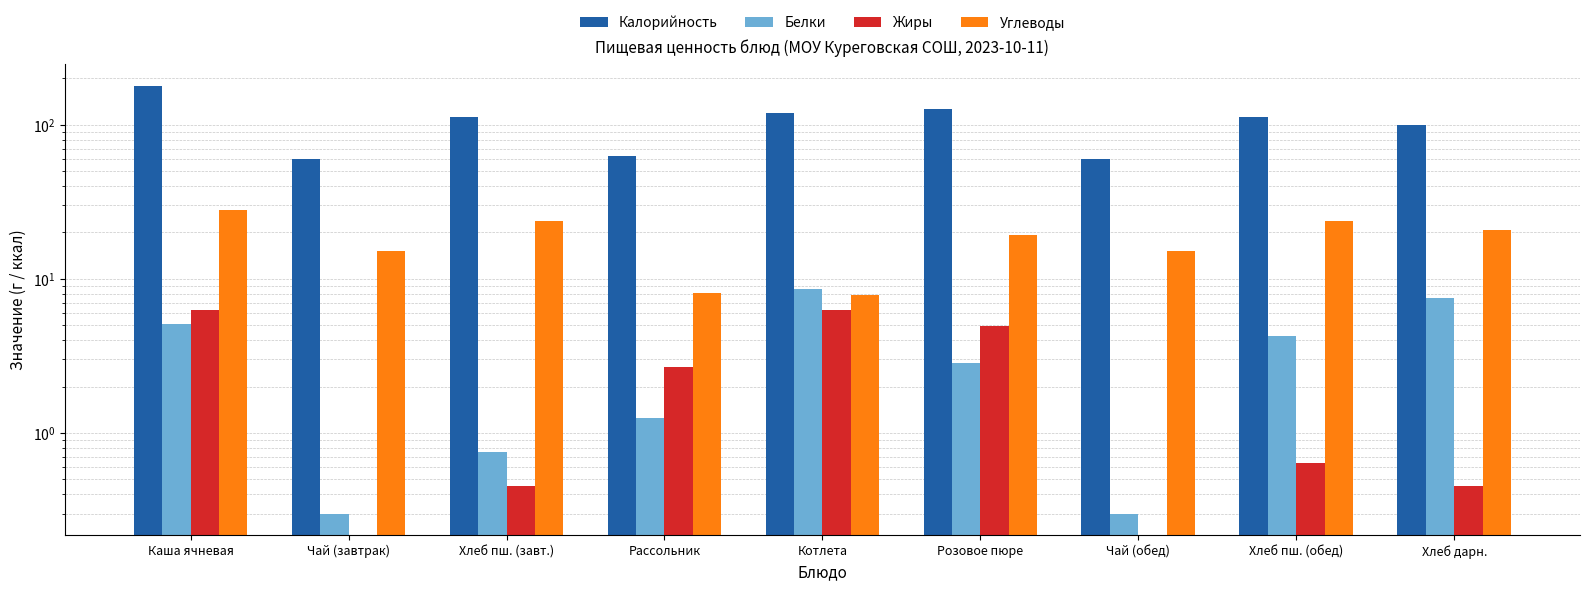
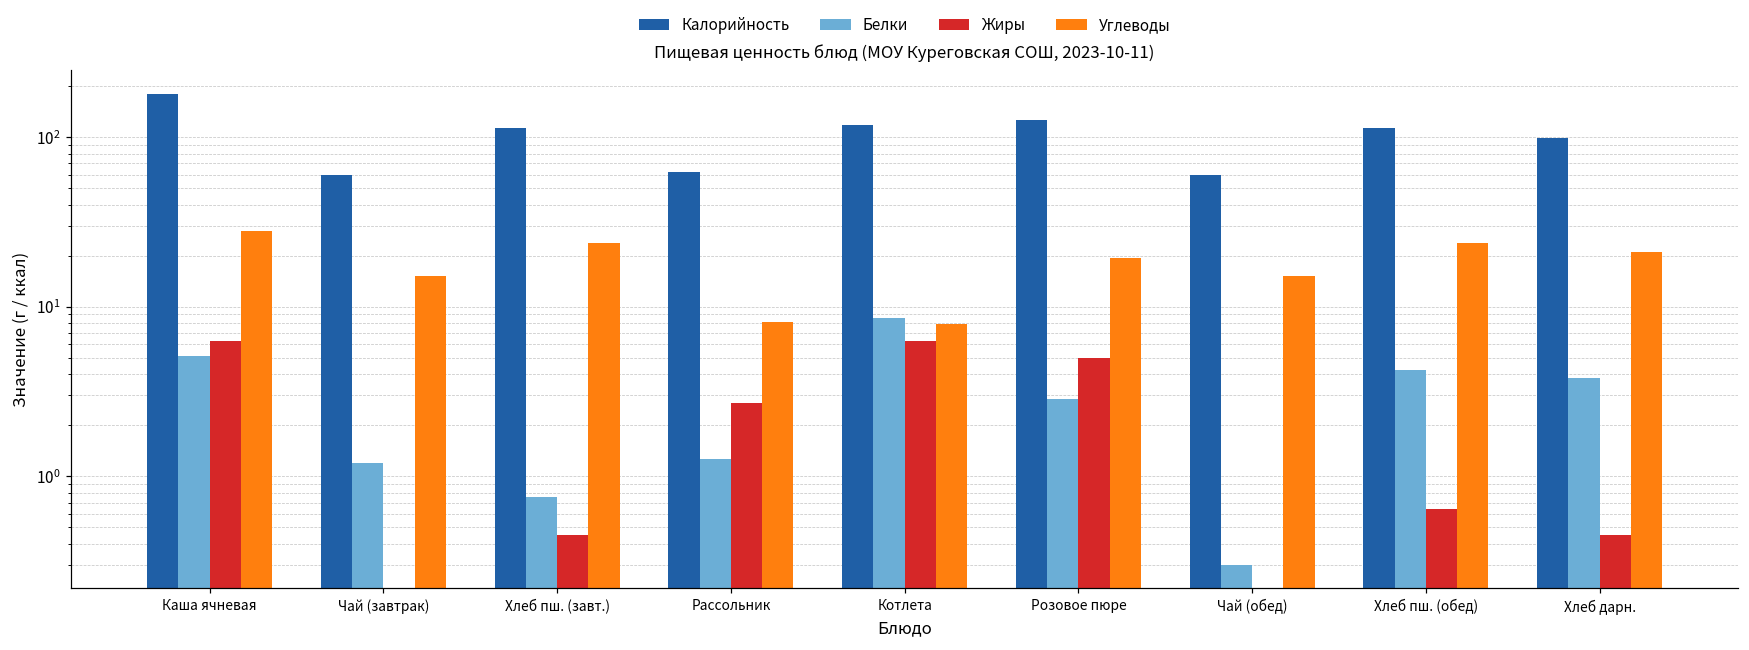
Белки, Чай (завтрак): 0.3 -> 1.2
Белки, Хлеб дарн.: 8 -> 3.8
